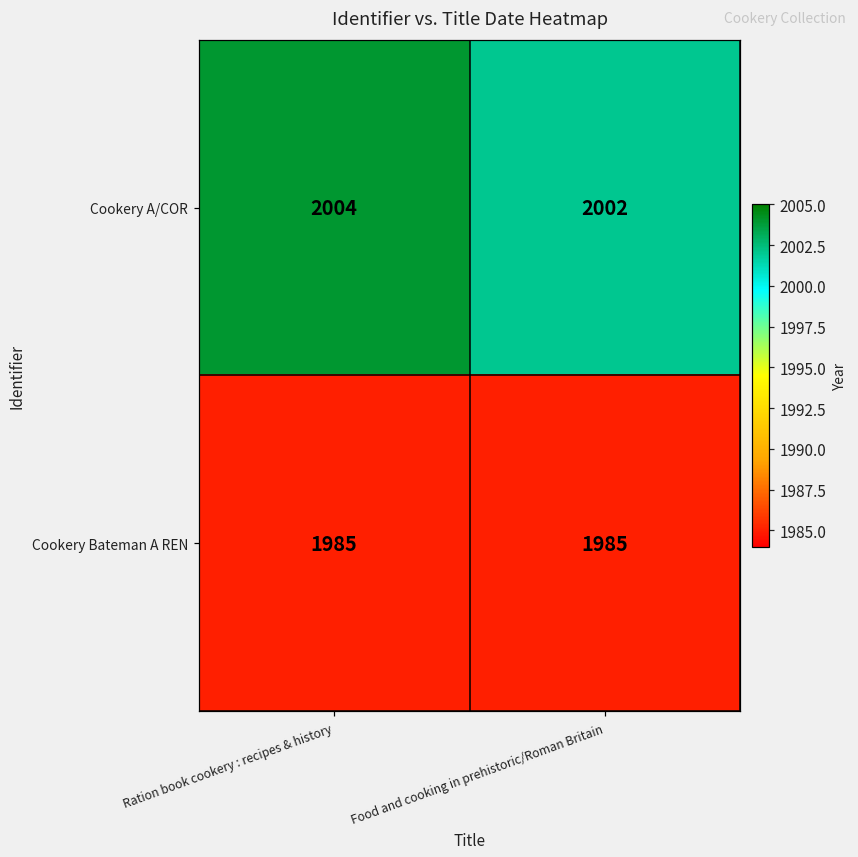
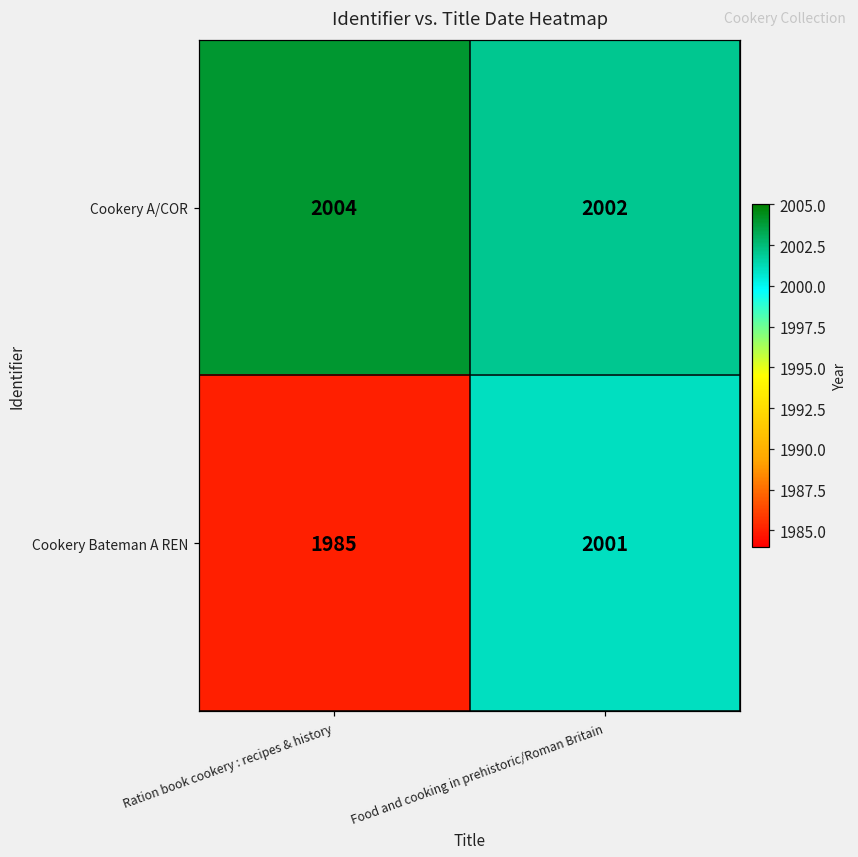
Cookery Bateman A REN, Food and cooking in prehistoric/Roman Britain: 1985 -> 2001
